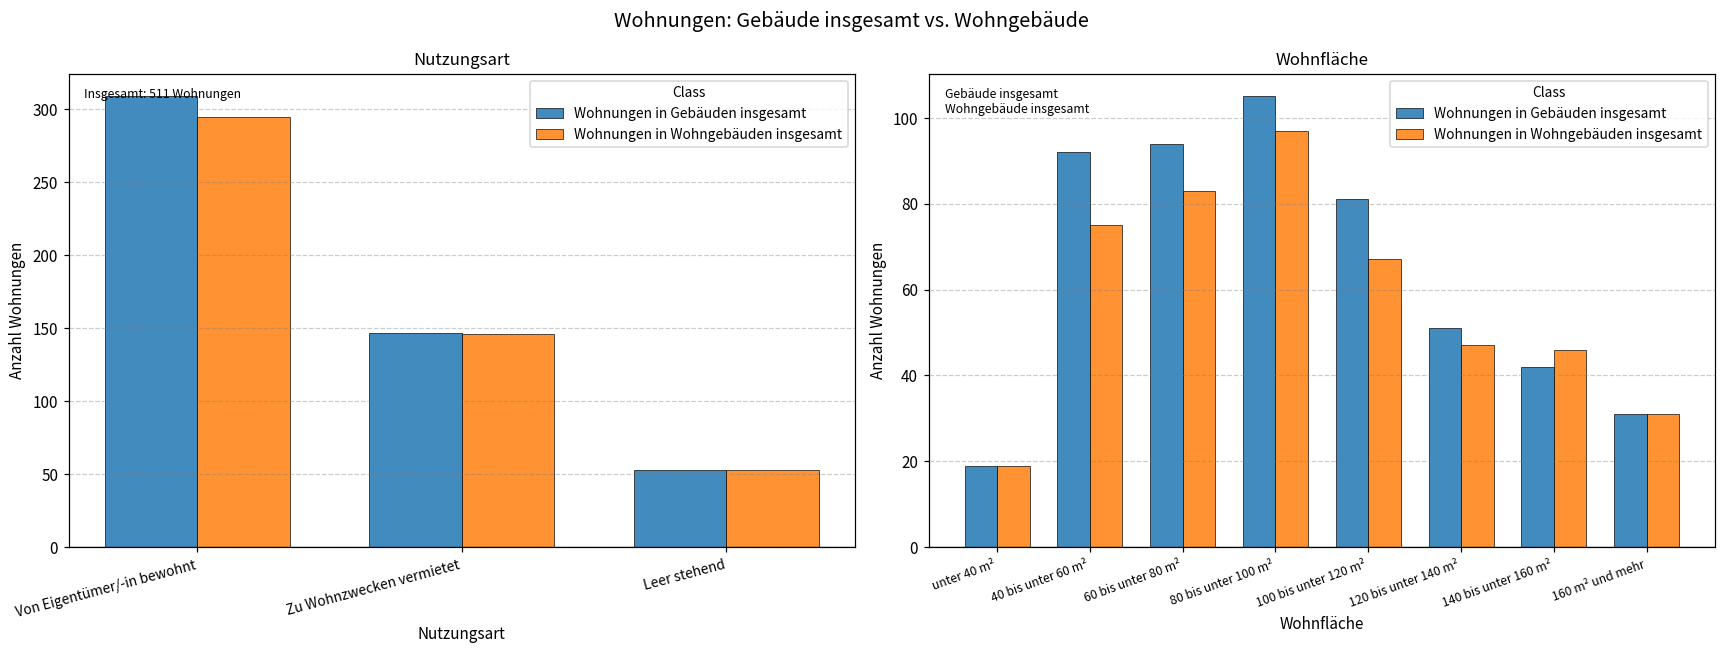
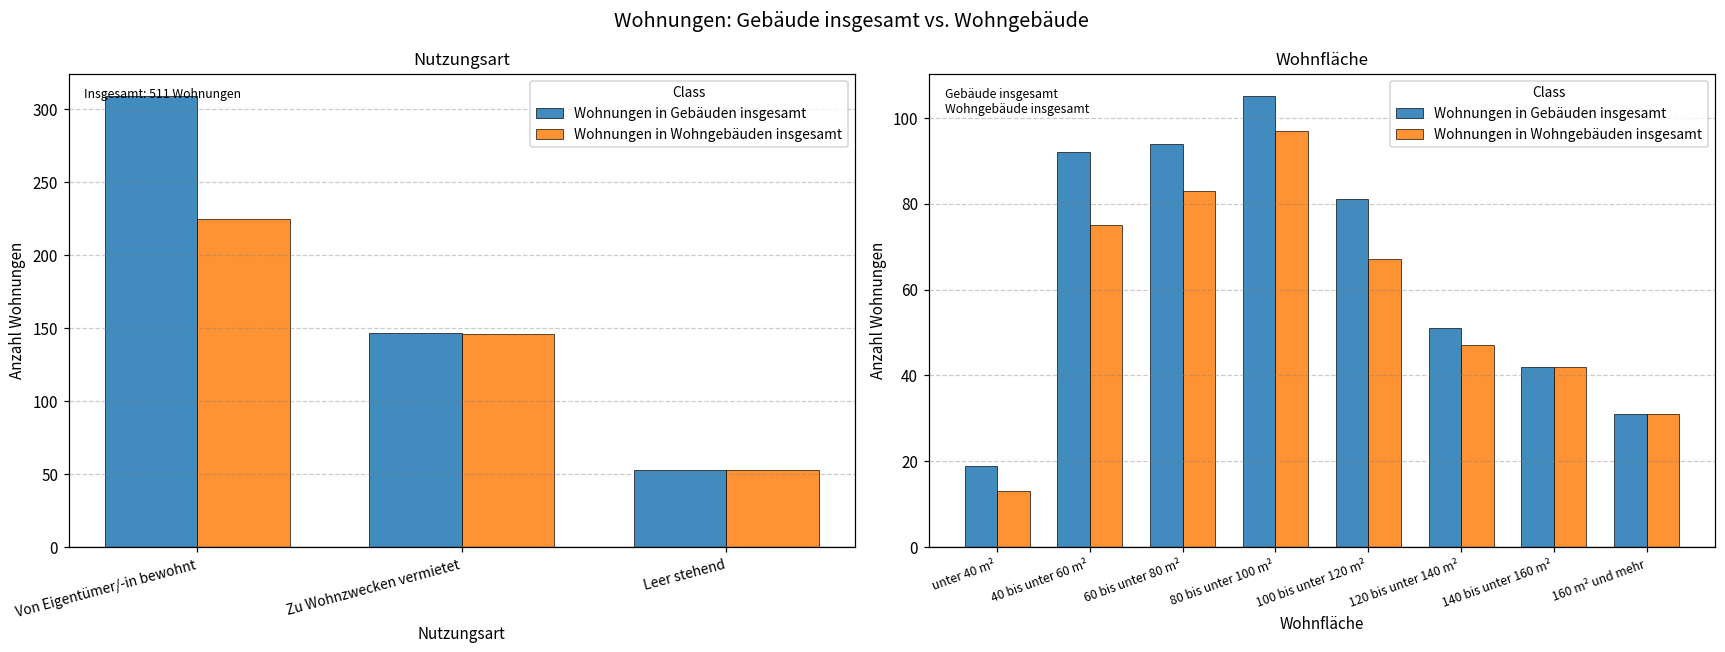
Nutzungsart, Wohnungen in Wohngebäuden insgesamt, Von Eigentümer/-in bewohnt: 295 -> 225
Wohnfläche, Wohnungen in Wohngebäuden insgesamt, unter 40 m²: 19 -> 13
Wohnfläche, Wohnungen in Wohngebäuden insgesamt, 140 bis unter 160 m²: 46 -> 42
